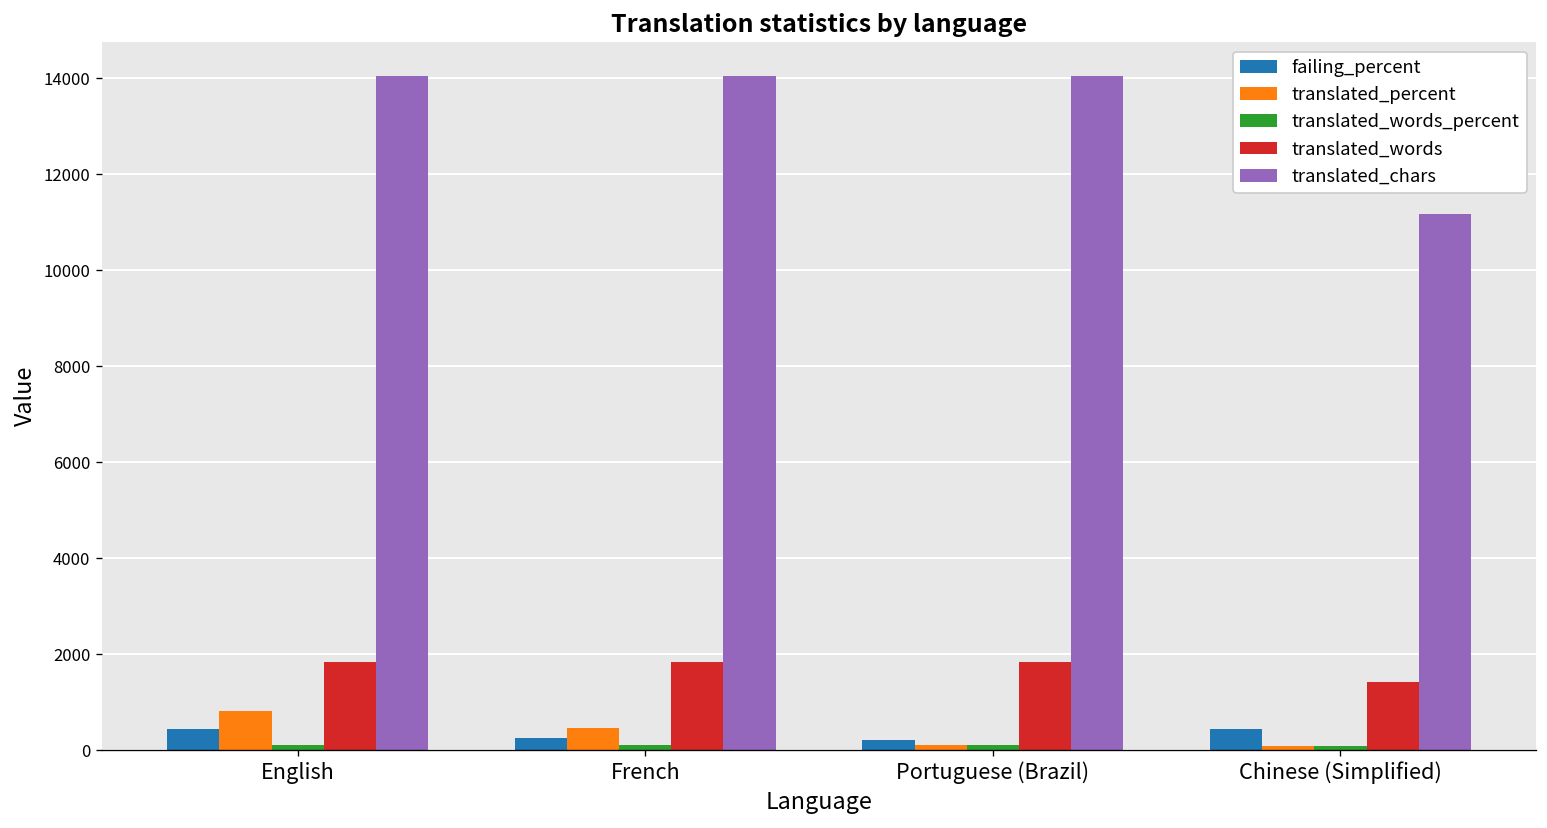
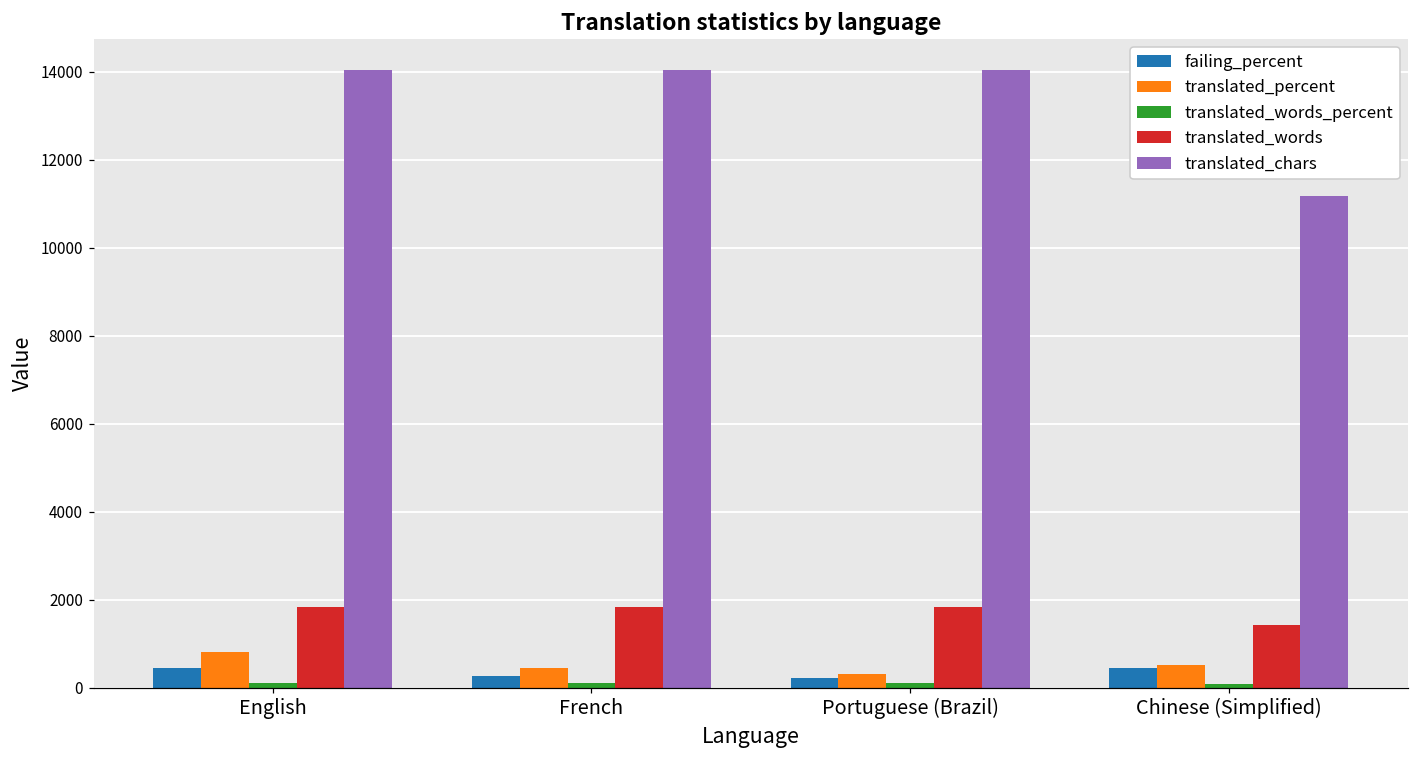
translated_percent, Portuguese (Brazil): 100 -> 300
translated_percent, Chinese (Simplified): 100 -> 500
